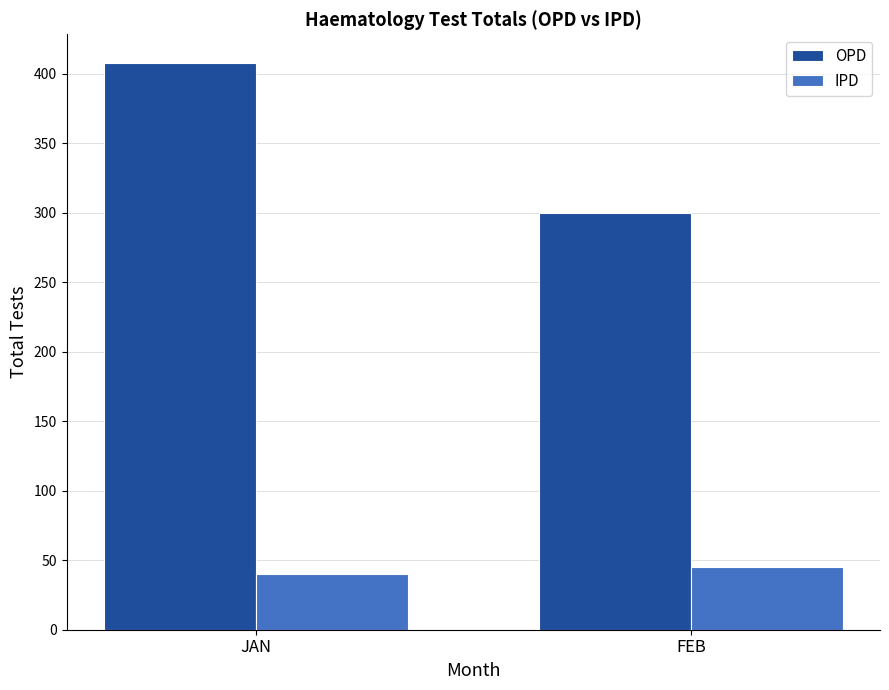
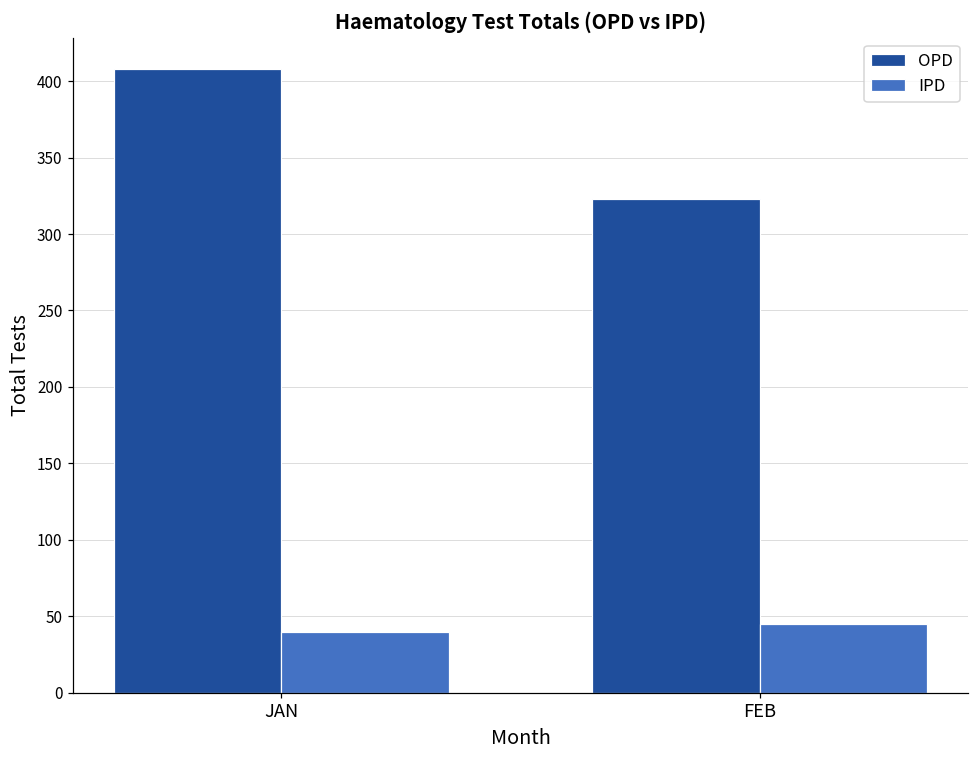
OPD, FEB: 300 -> 323
